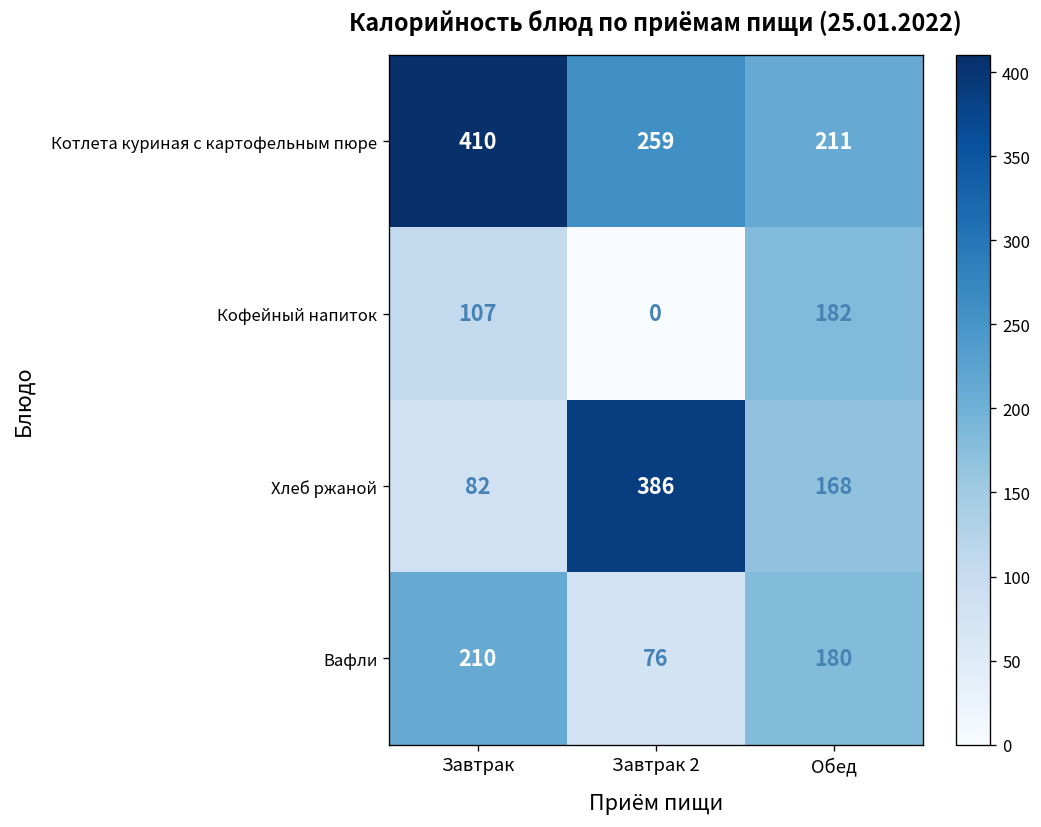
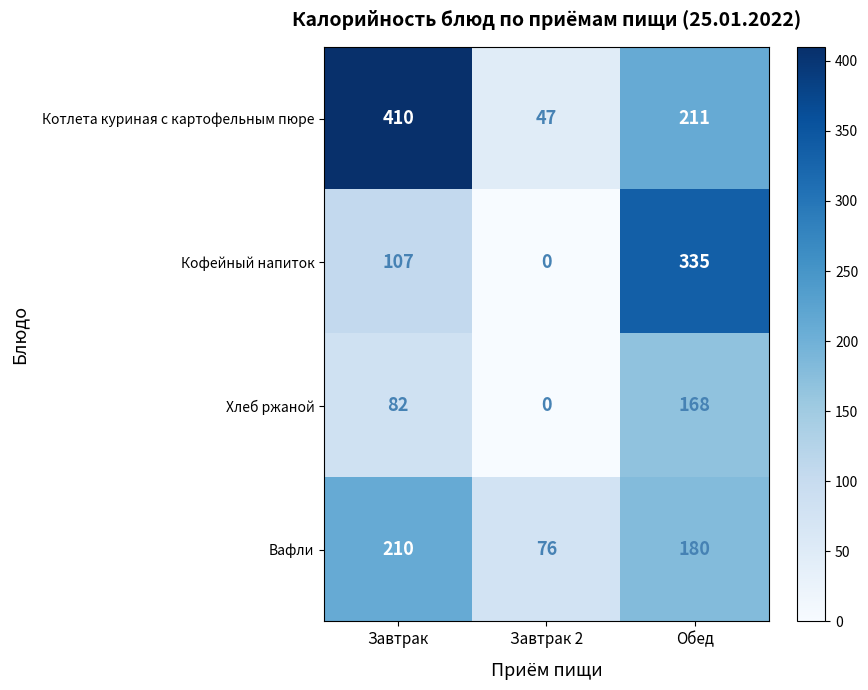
Котлета куриная с картофельным пюре, Завтрак 2: 259 -> 47
Кофейный напиток, Обед: 182 -> 335
Хлеб ржаной, Завтрак 2: 386 -> 0
